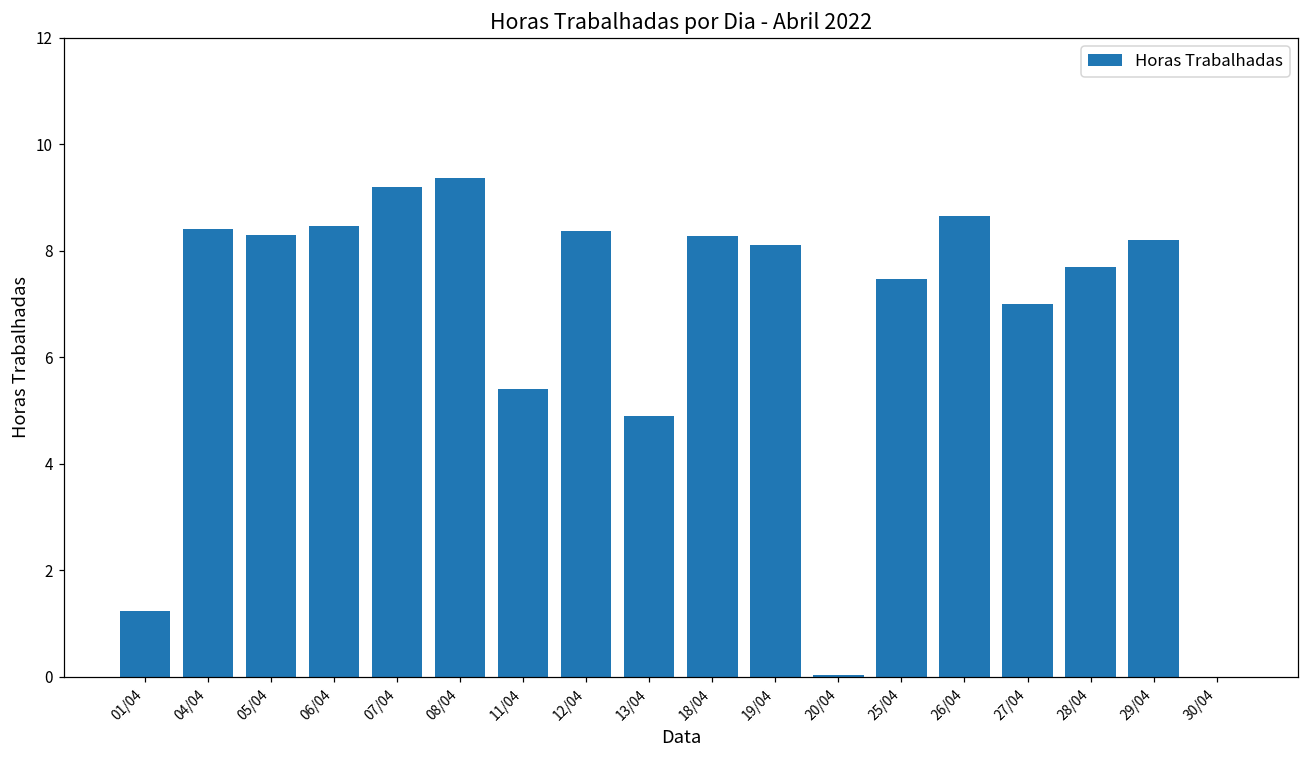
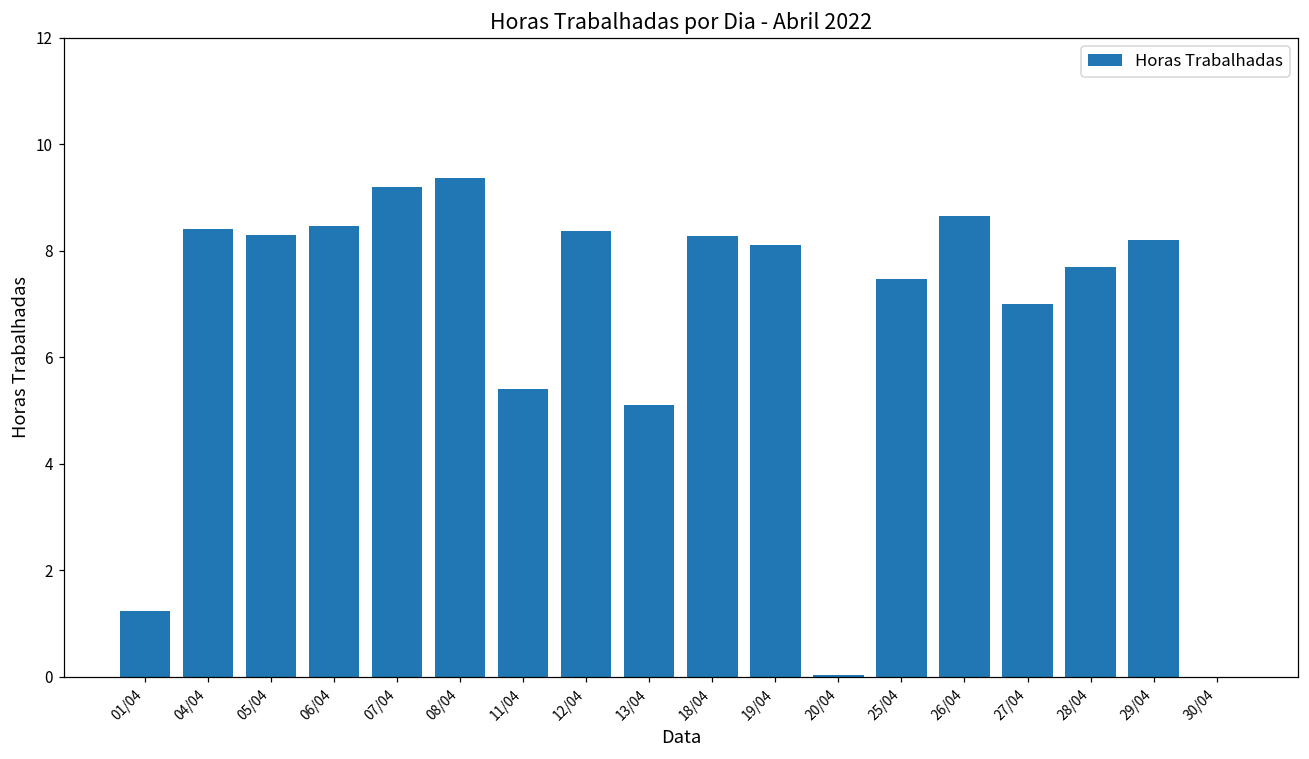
13/04: 4.9 -> 5.1
